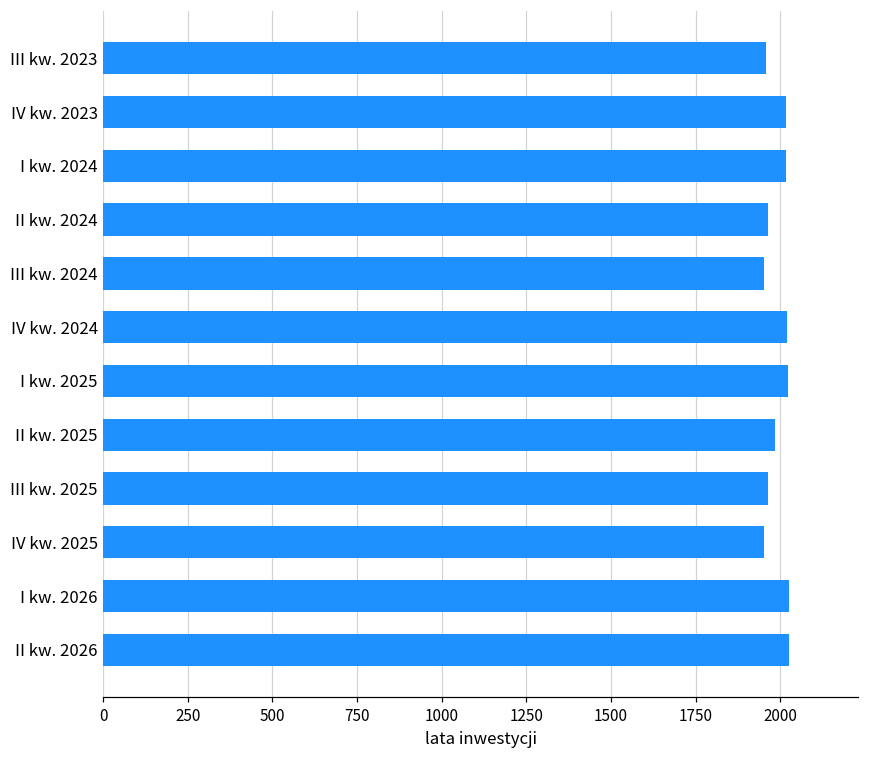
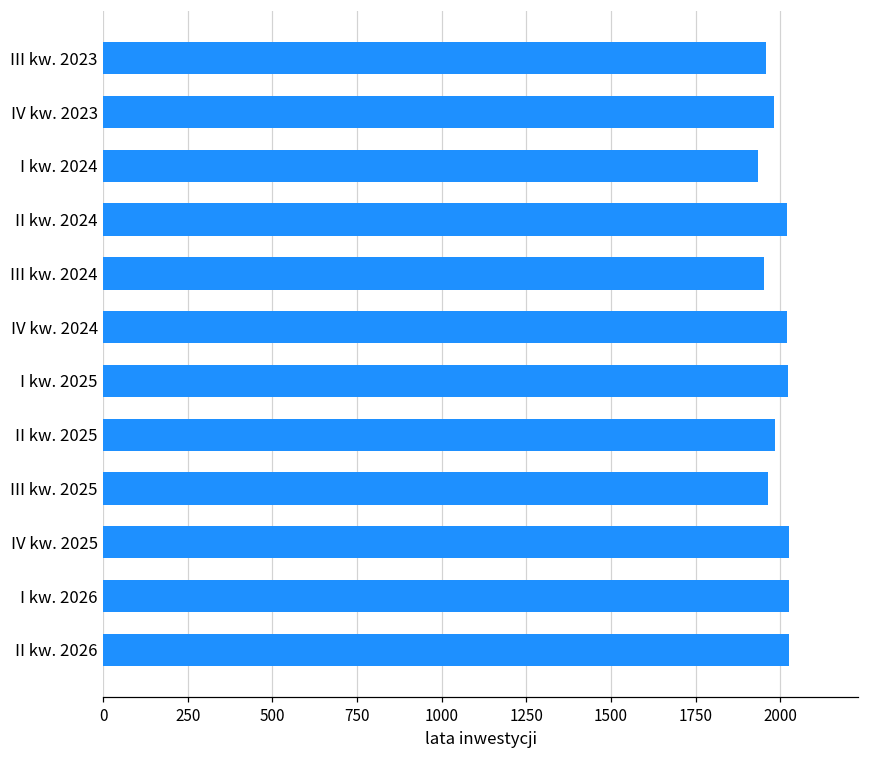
IV kw. 2023: 2020 -> 1980
I kw. 2024: 2020 -> 1930
II kw. 2024: 1960 -> 2020
IV kw. 2025: 1950 -> 2030
